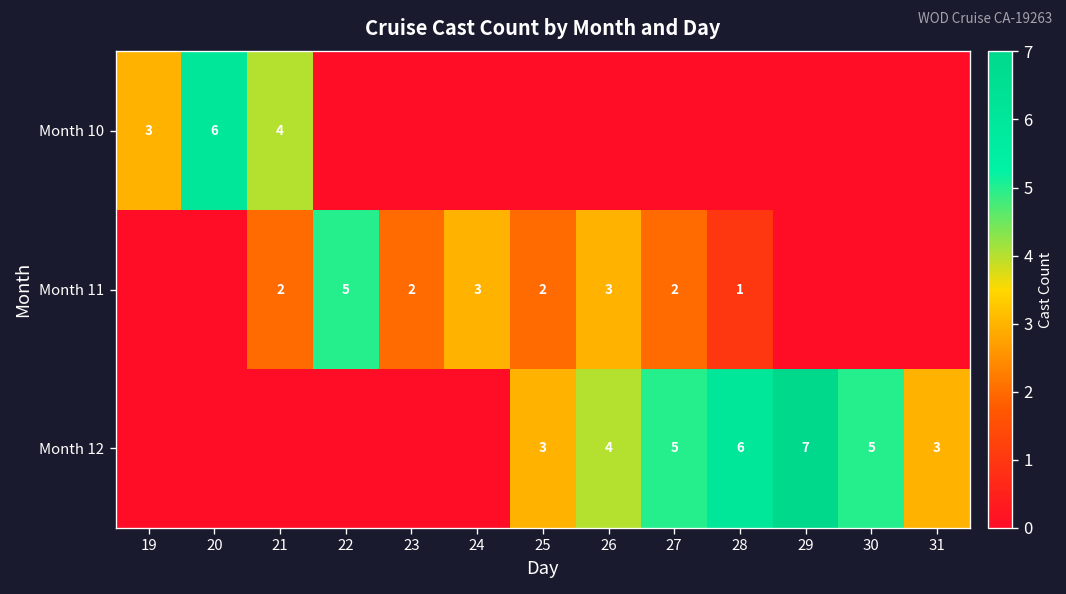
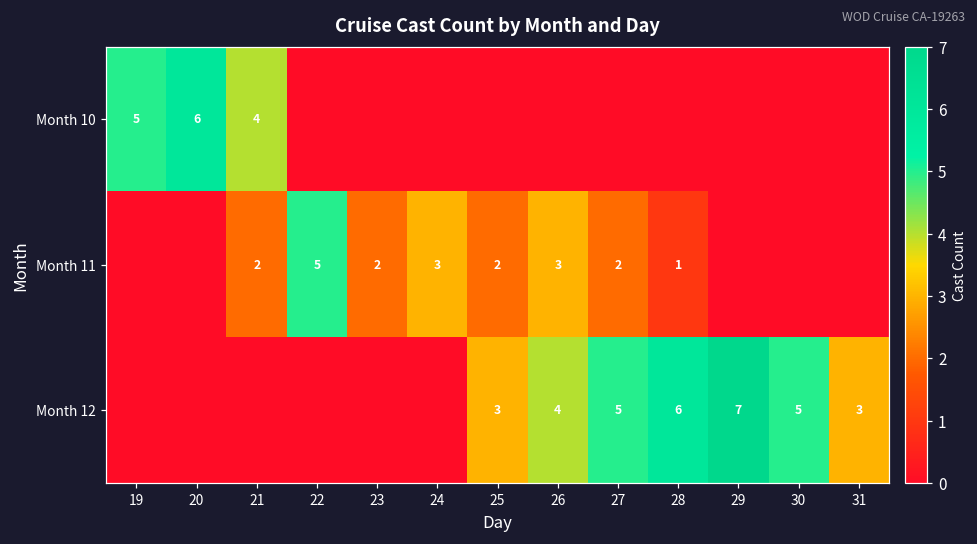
Month 10, 19: 3 -> 5
